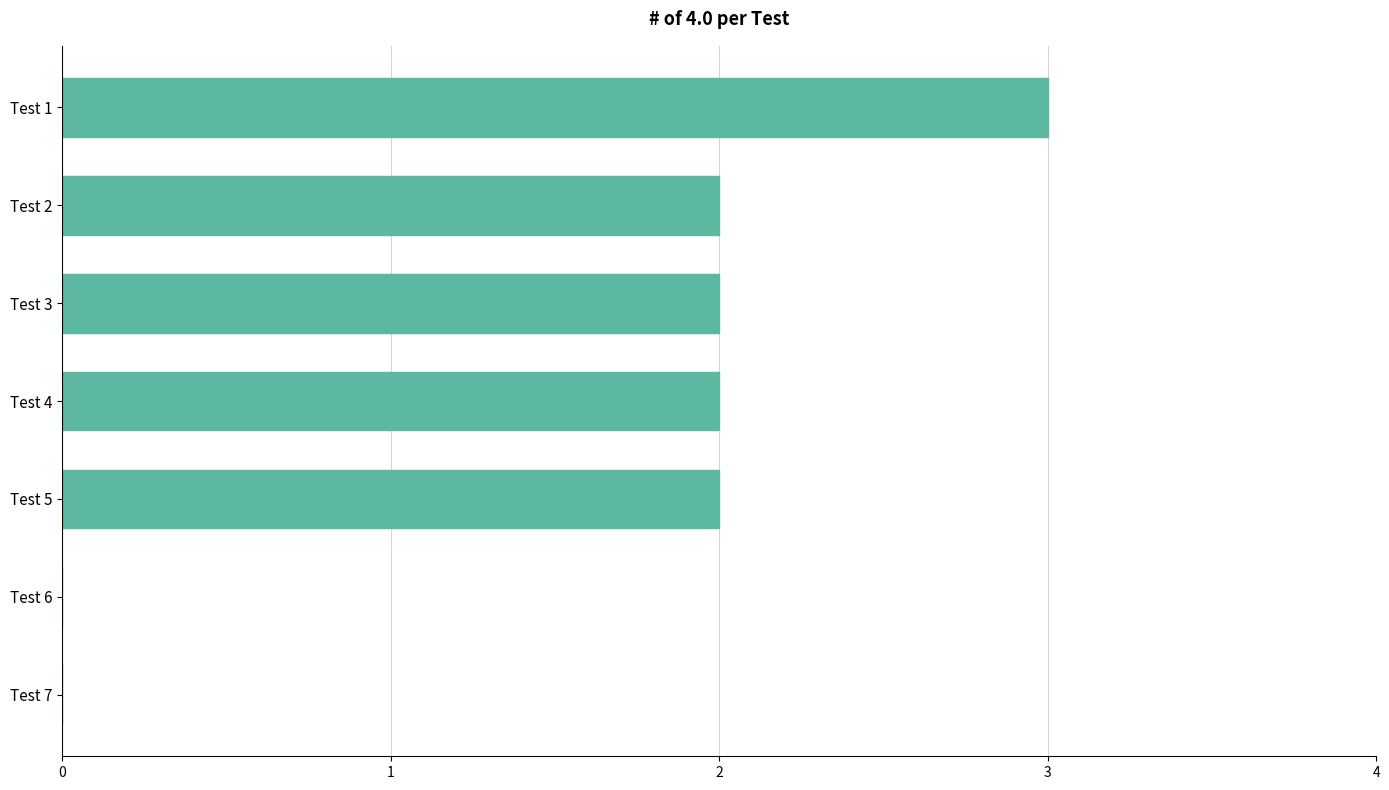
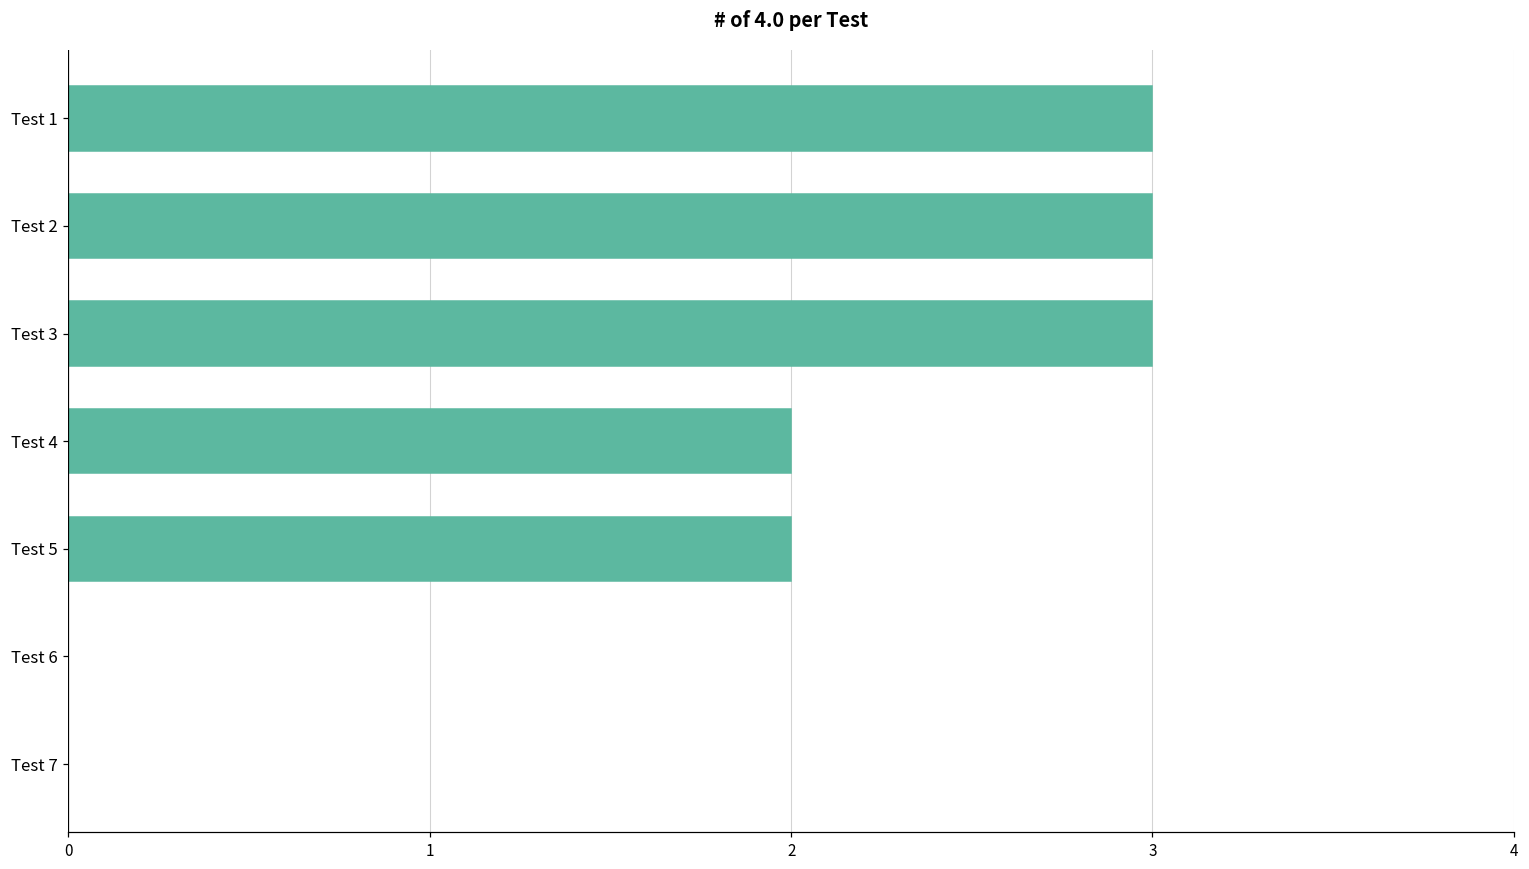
Test 2: 2 -> 3
Test 3: 2 -> 3
